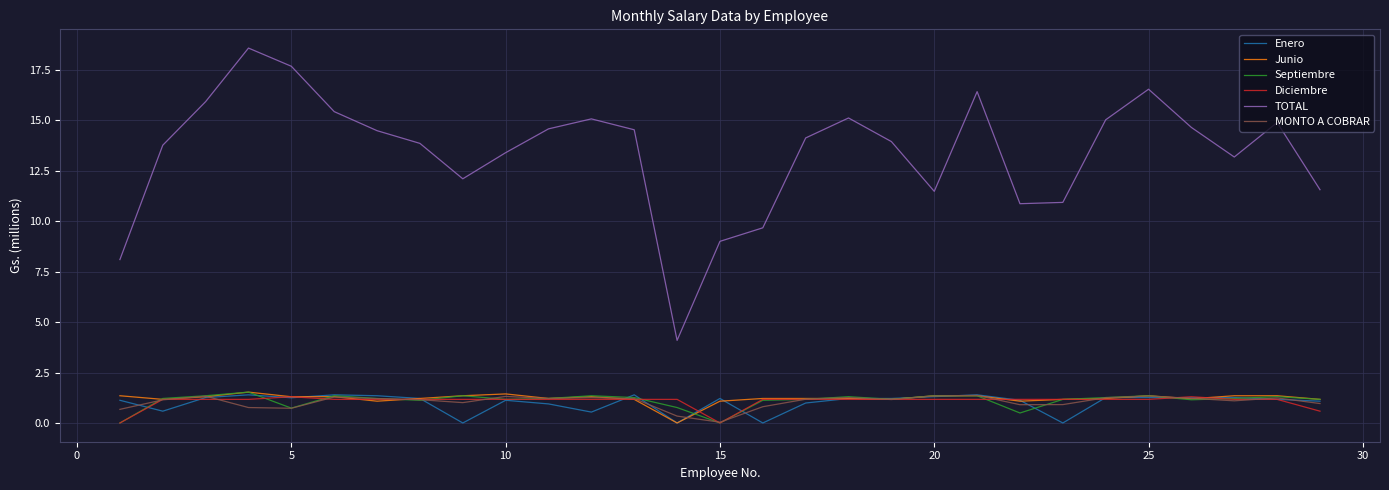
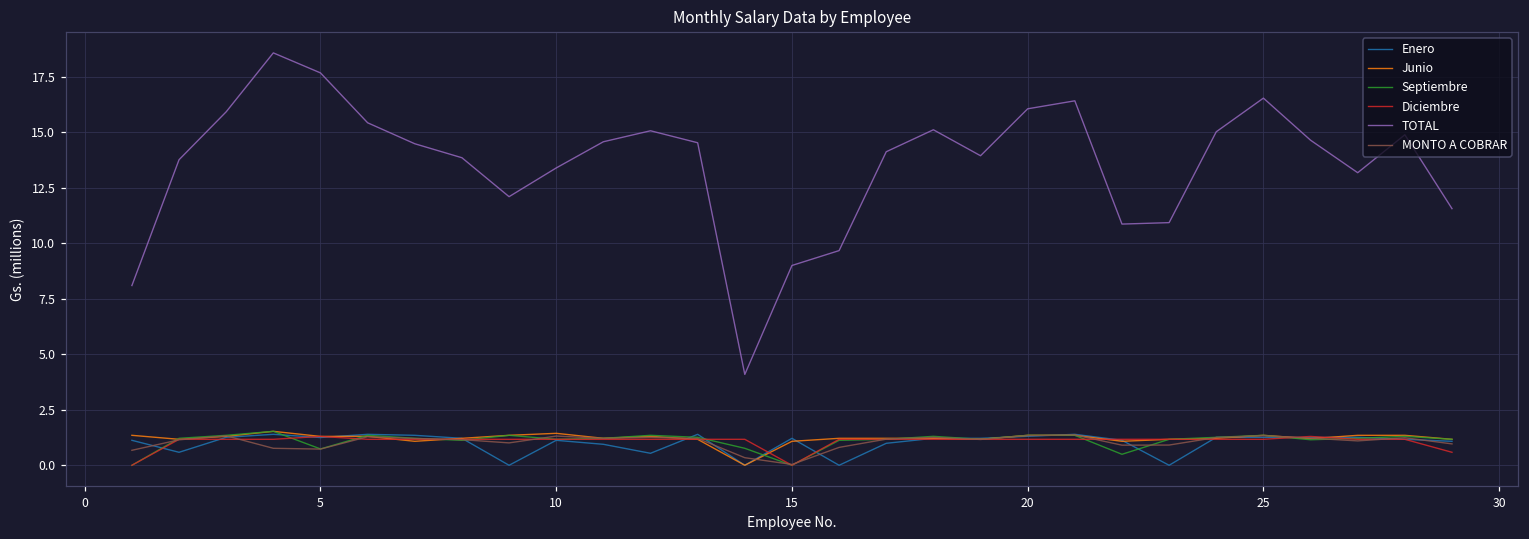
TOTAL, 20: 11.5 -> 16.1
